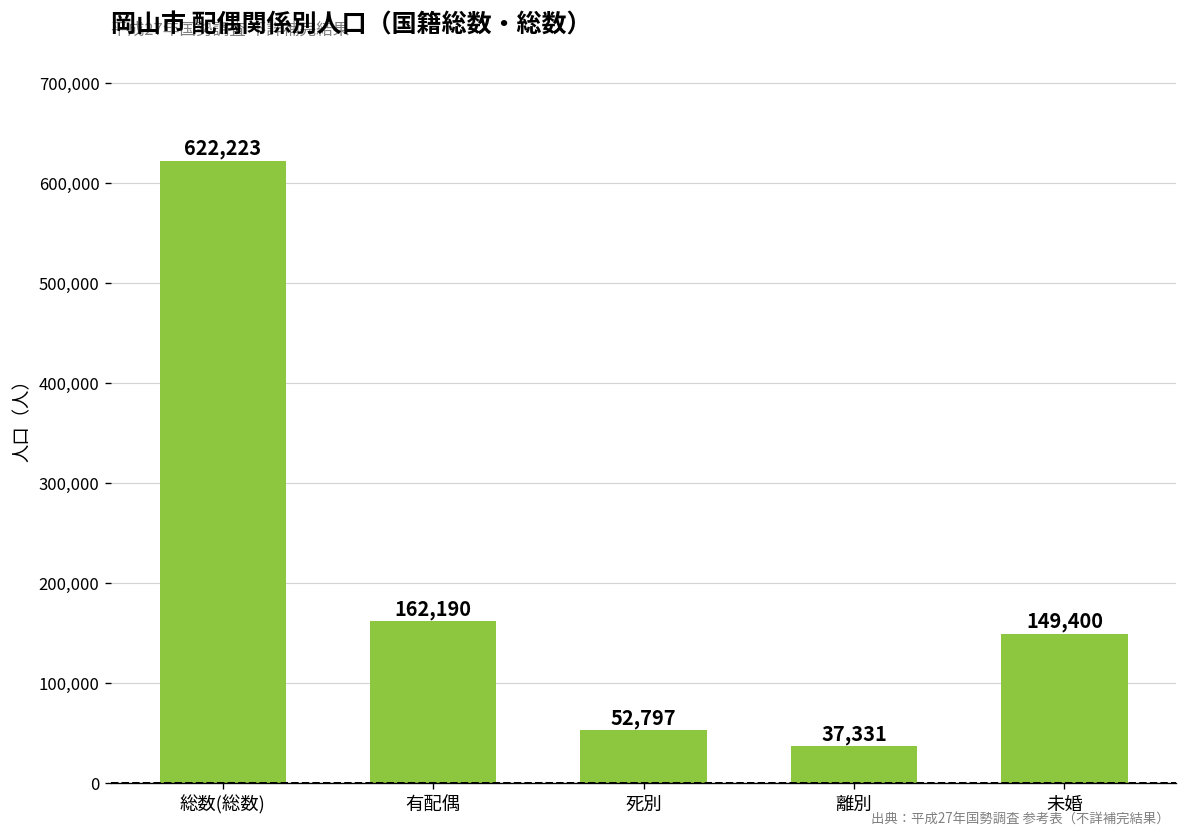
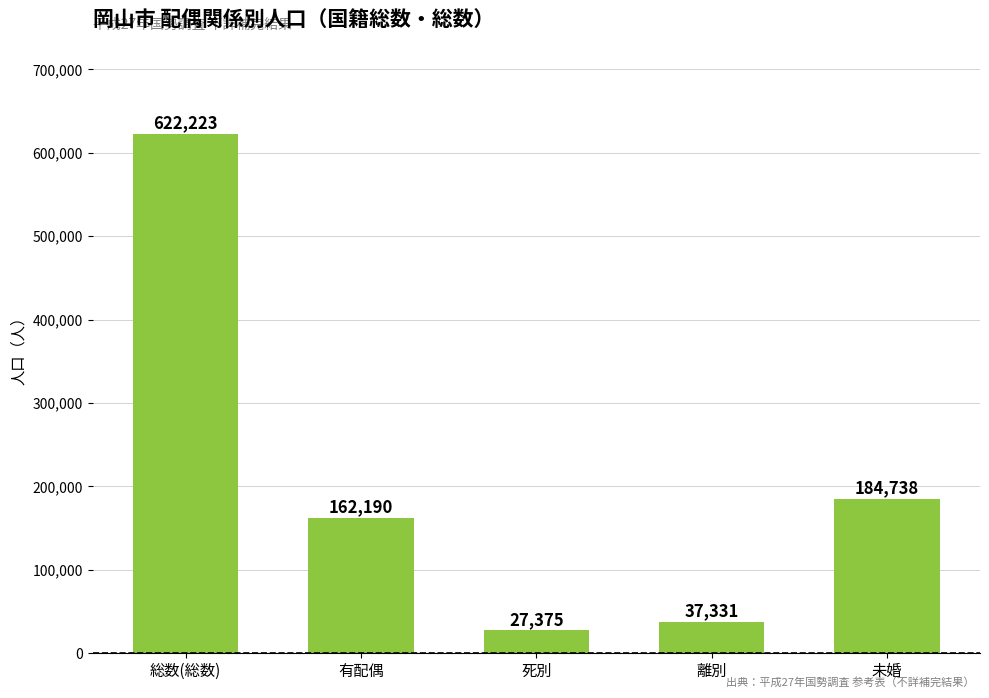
死別: 52,797 -> 27,375
未婚: 149,400 -> 184,738
